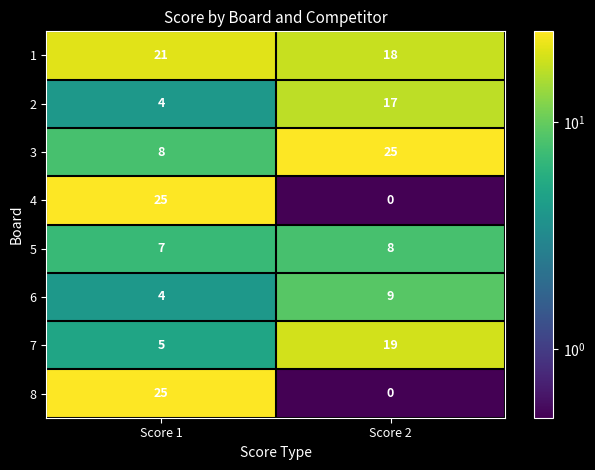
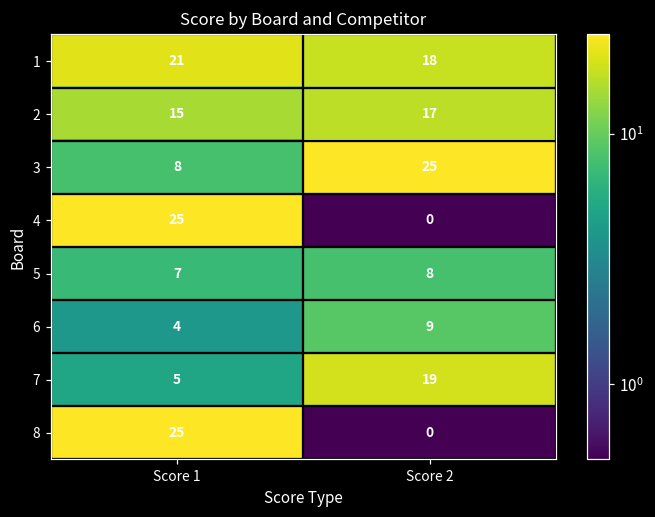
2, Score 1: 4 -> 15
